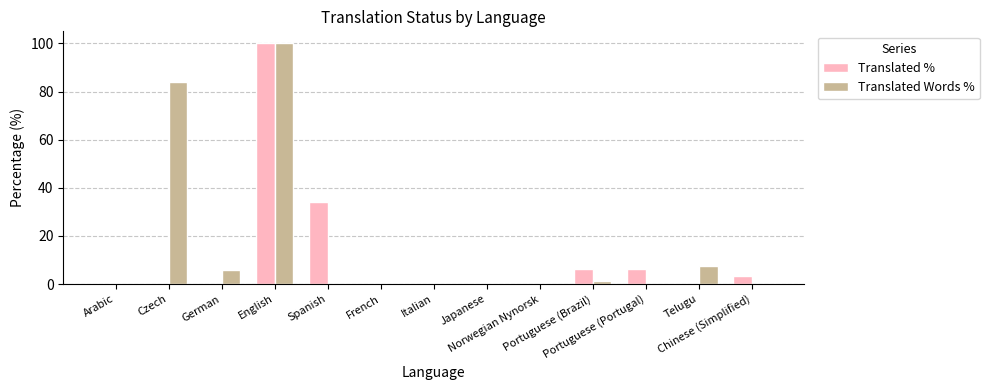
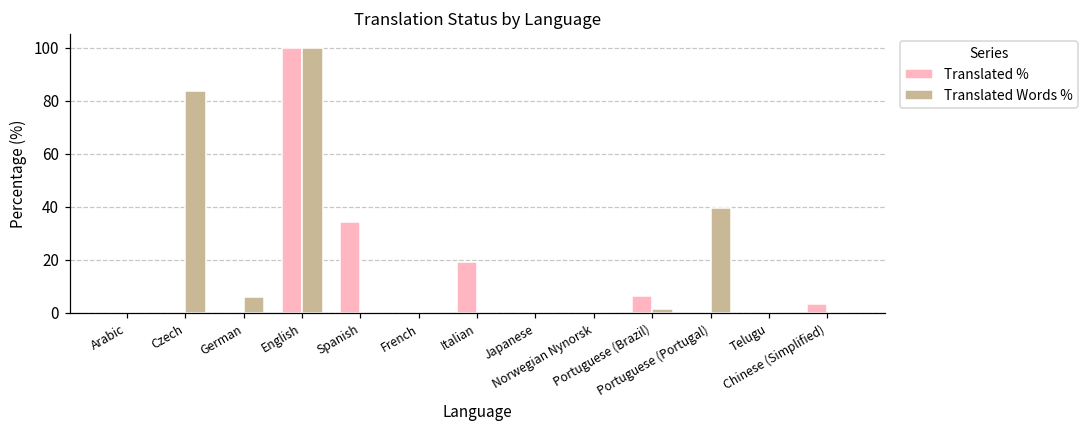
Translated %, Italian: 0 -> 19
Translated %, Portuguese (Portugal): 6 -> 0
Translated Words %, Portuguese (Portugal): 0 -> 40
Translated Words %, Telugu: 8 -> 0
